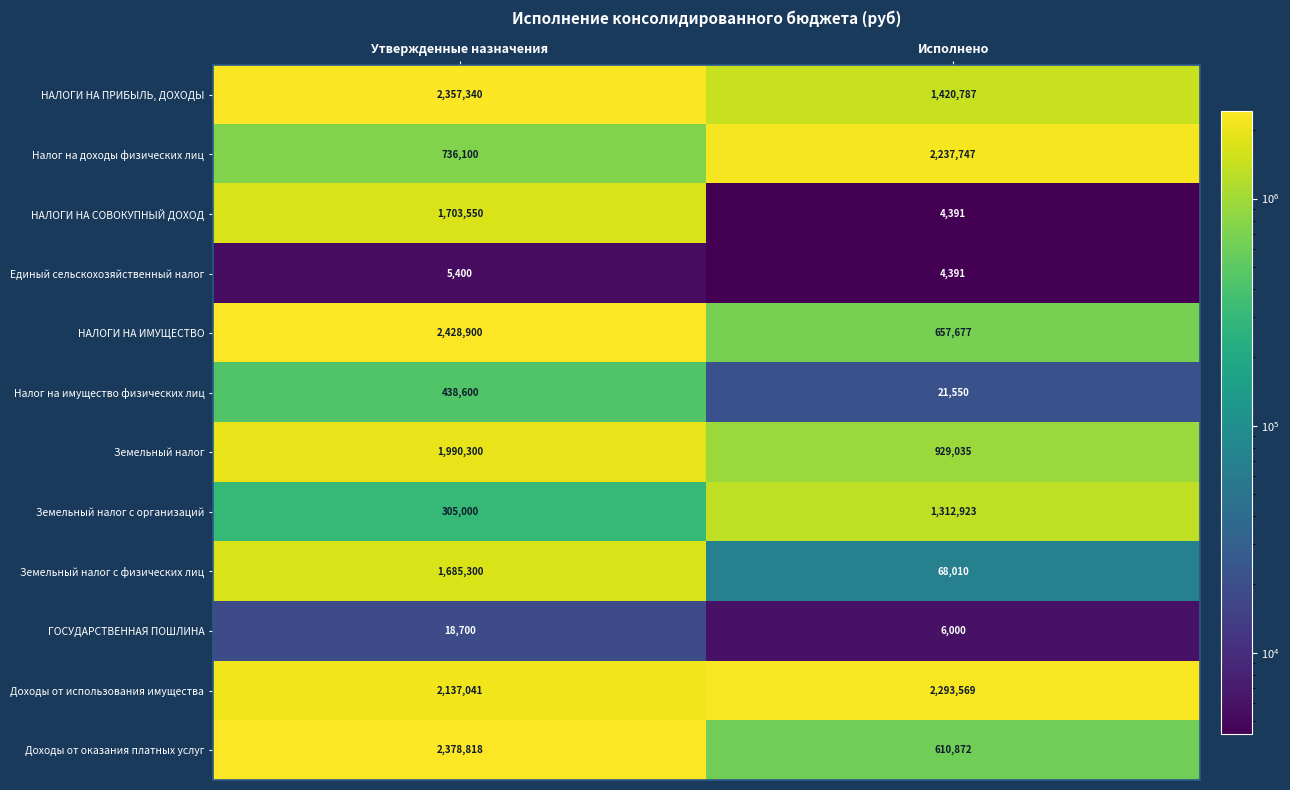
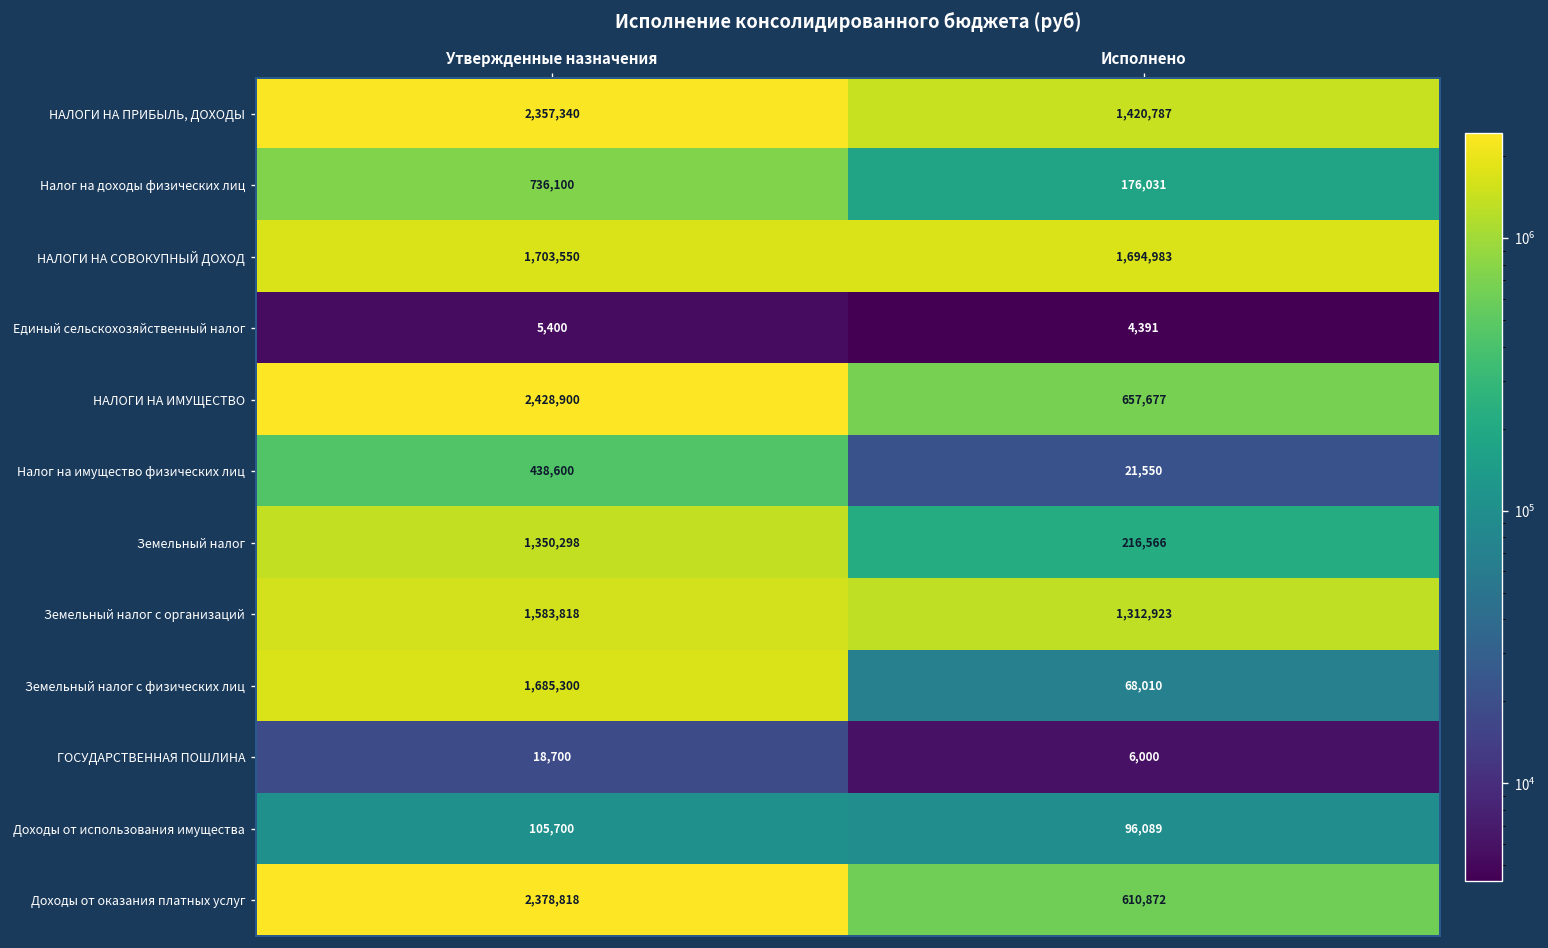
Налог на доходы физических лиц, Исполнено: 2,237,747 -> 176,031
НАЛОГИ НА СОВОКУПНЫЙ ДОХОД, Исполнено: 4,391 -> 1,694,983
Земельный налог, Утвержденные назначения: 1,990,300 -> 1,350,298
Земельный налог, Исполнено: 929,035 -> 216,566
Земельный налог с организаций, Утвержденные назначения: 305,000 -> 1,583,818
Доходы от использования имущества, Утвержденные назначения: 2,137,041 -> 105,700
Доходы от использования имущества, Исполнено: 2,293,569 -> 96,089
